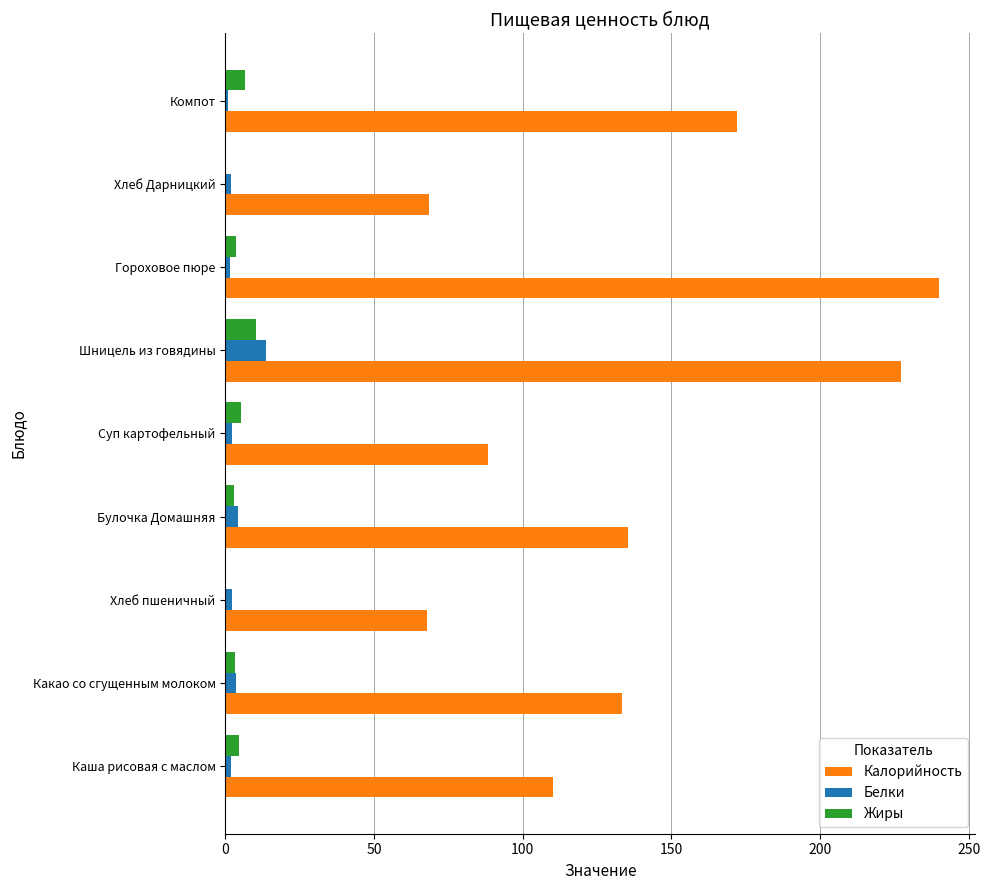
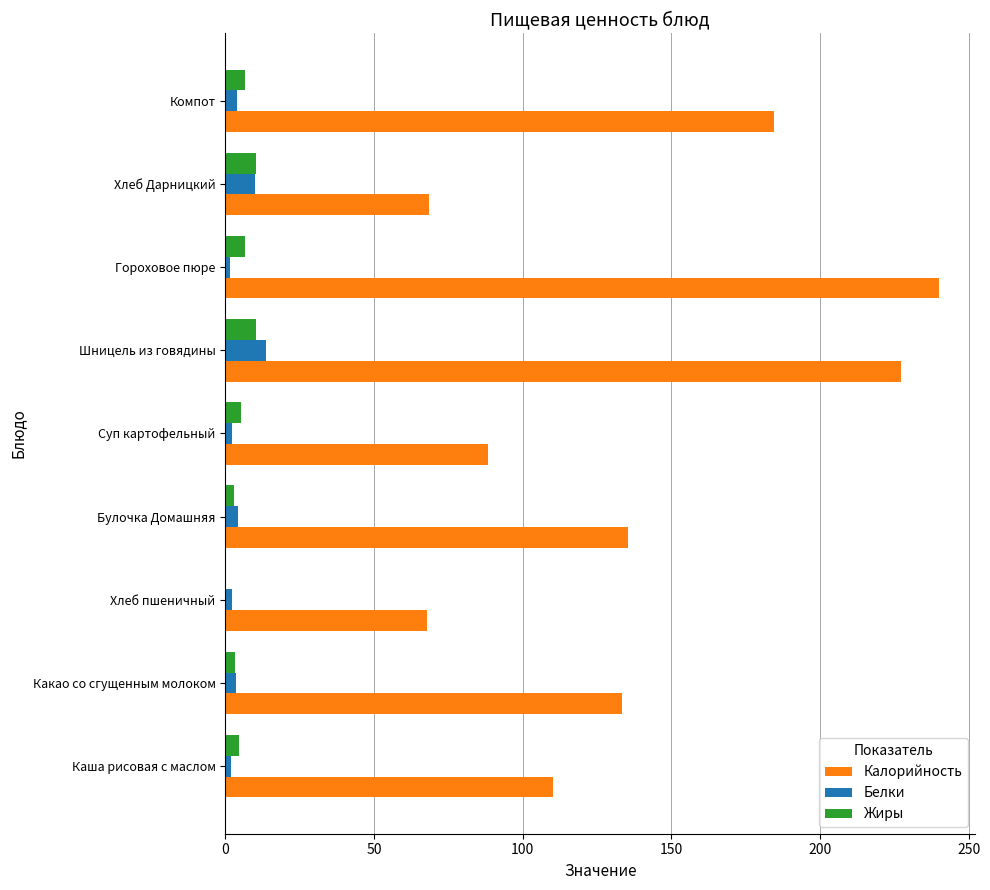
Белки, Компот: 1 -> 4
Калорийность, Компот: 172 -> 185
Жиры, Хлеб Дарницкий: 0 -> 10
Белки, Хлеб Дарницкий: 2 -> 10
Жиры, Гороховое пюре: 4 -> 7
